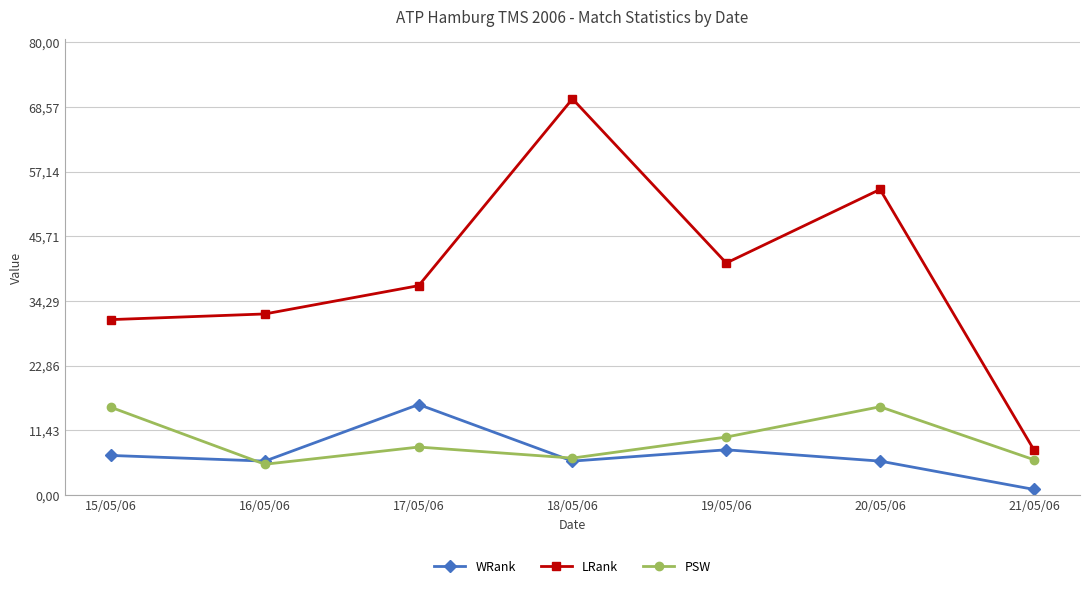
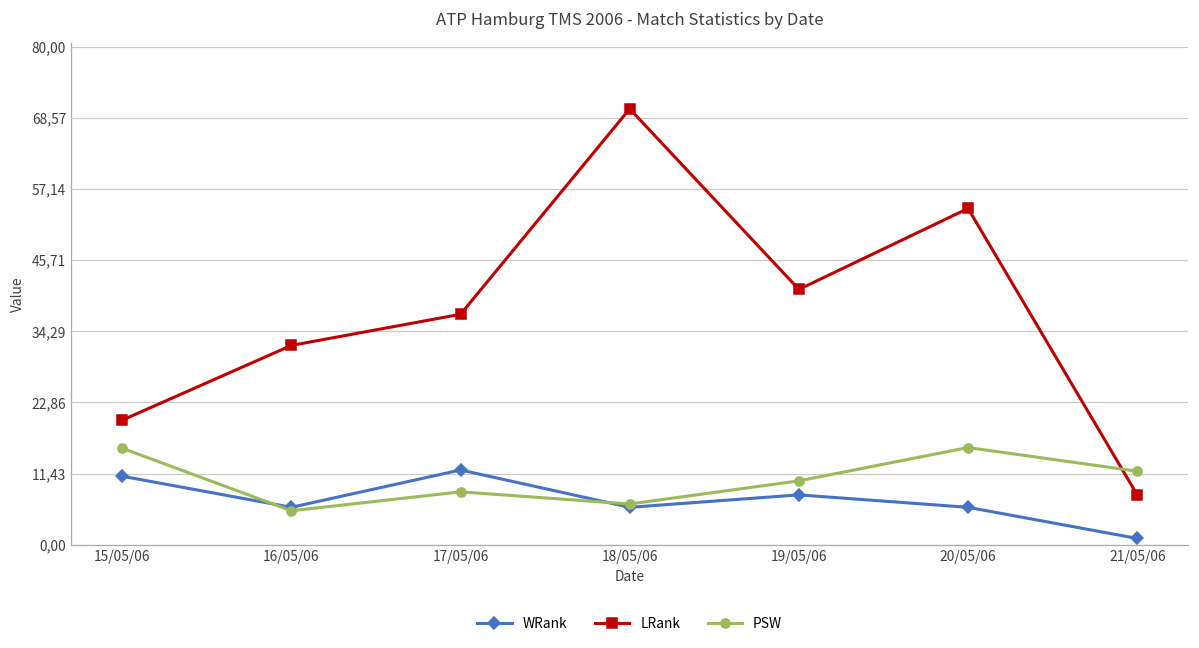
WRank, 15/05/06: 700 -> 1100
LRank, 15/05/06: 3100 -> 2000
WRank, 17/05/06: 1600 -> 1200
PSW, 21/05/06: 600 -> 1200
